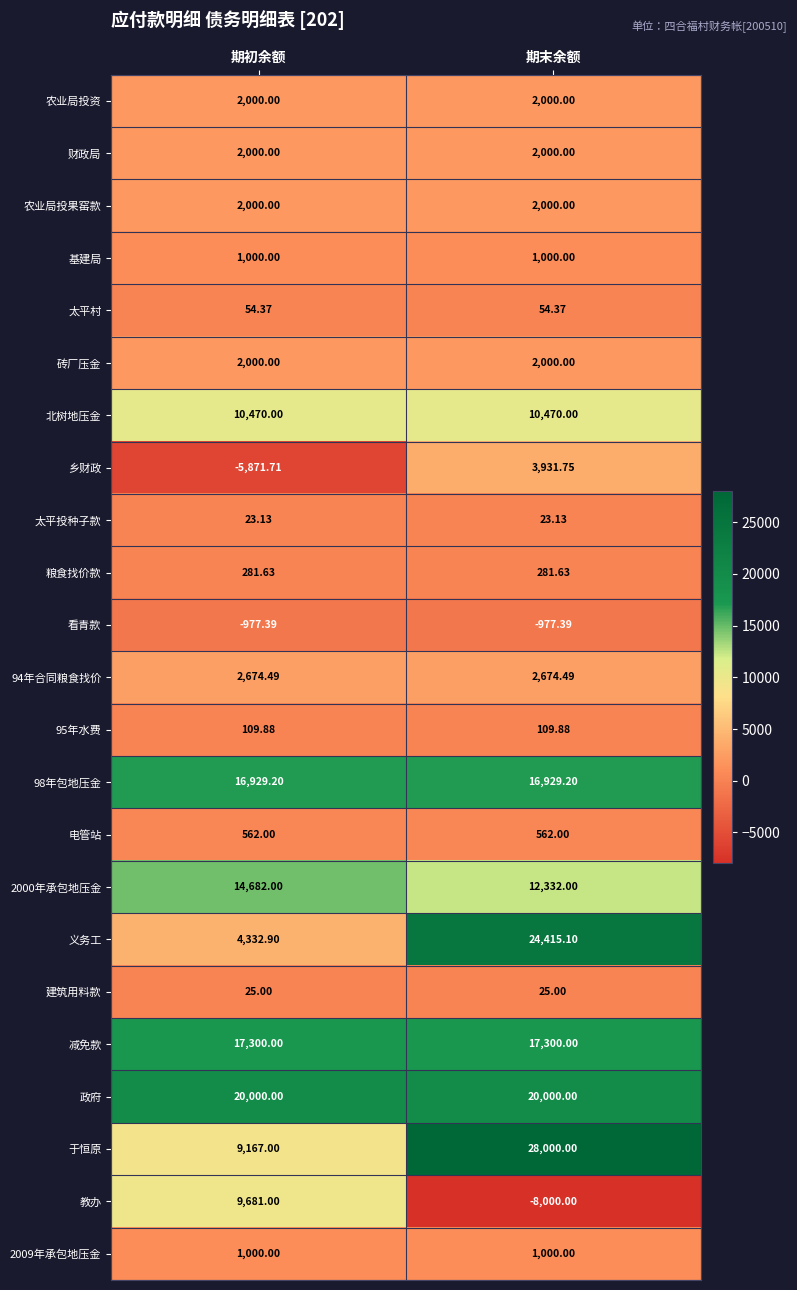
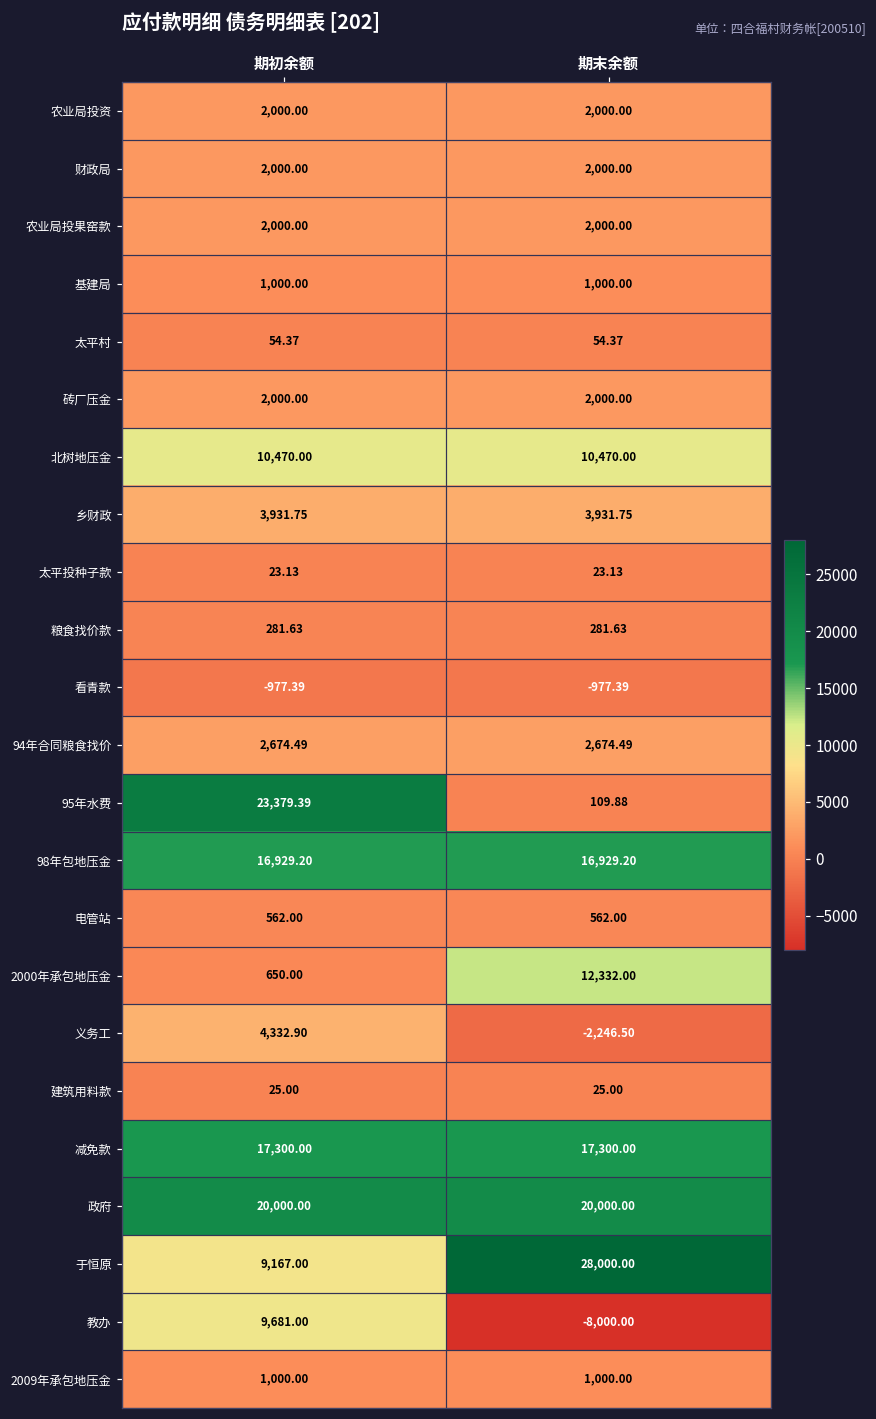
乡财政, 期初余额: -5,871.71 -> 3,931.75
95年水费, 期初余额: 109.88 -> 23,379.39
2000年承包地压金, 期初余额: 14,682.00 -> 650.00
义务工, 期末余额: 24,415.10 -> -2,246.50
